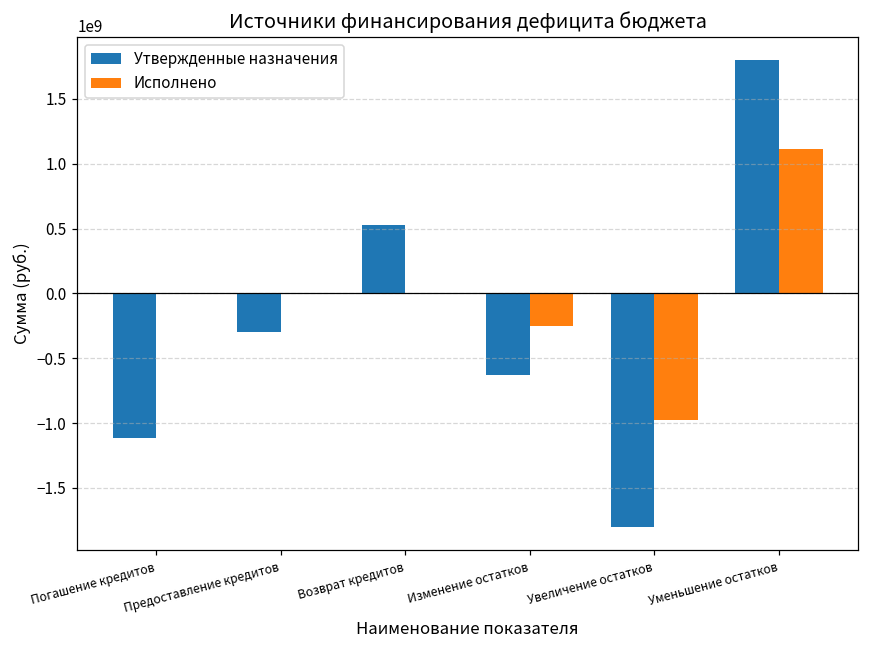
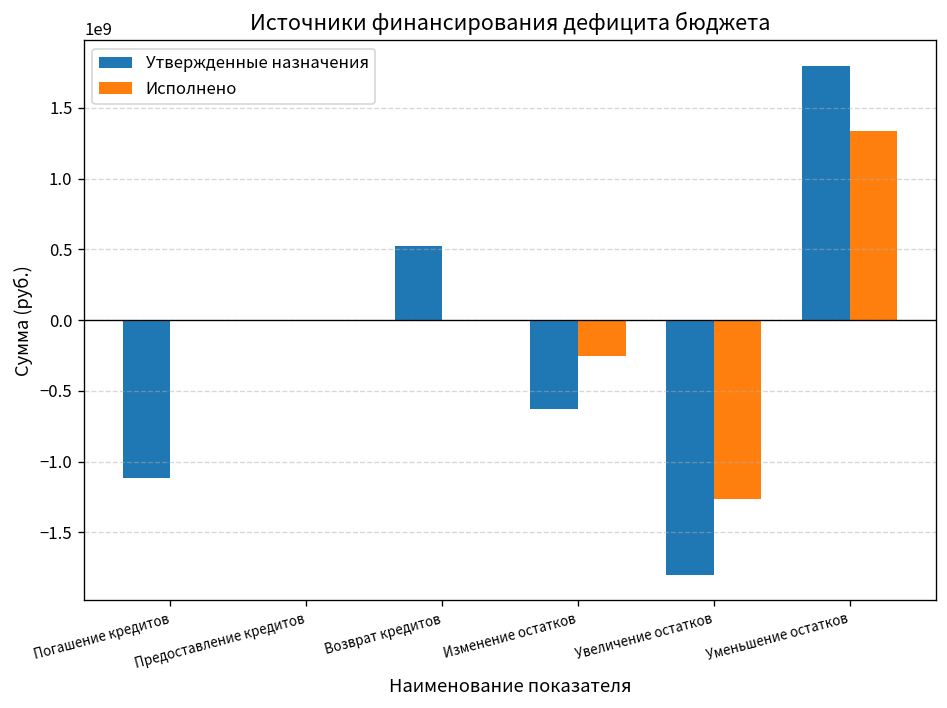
Утвержденные назначения, Предоставление кредитов: -300000000 -> 0
Исполнено, Увеличение остатков: -970000000 -> -1260000000
Исполнено, Уменьшение остатков: 1110000000 -> 1340000000
